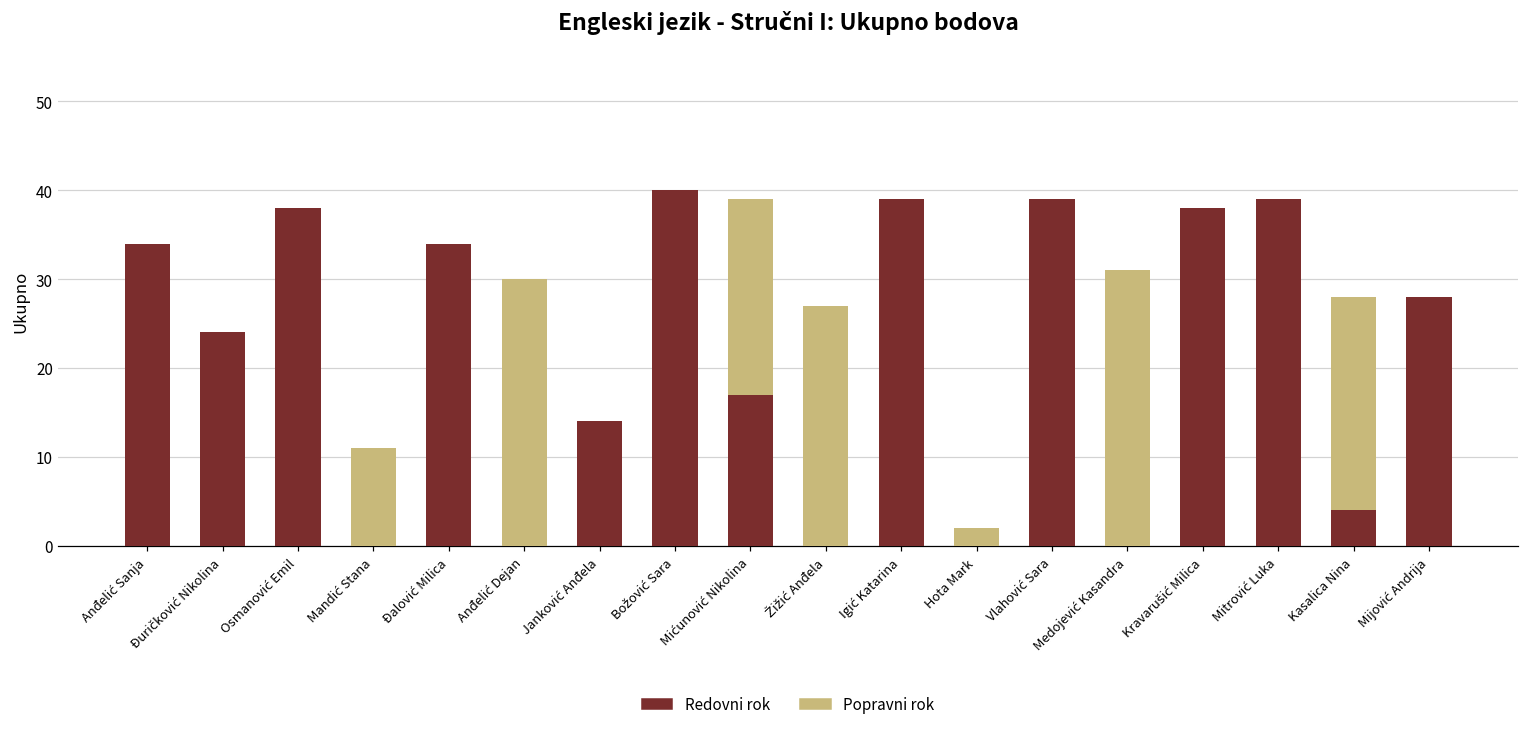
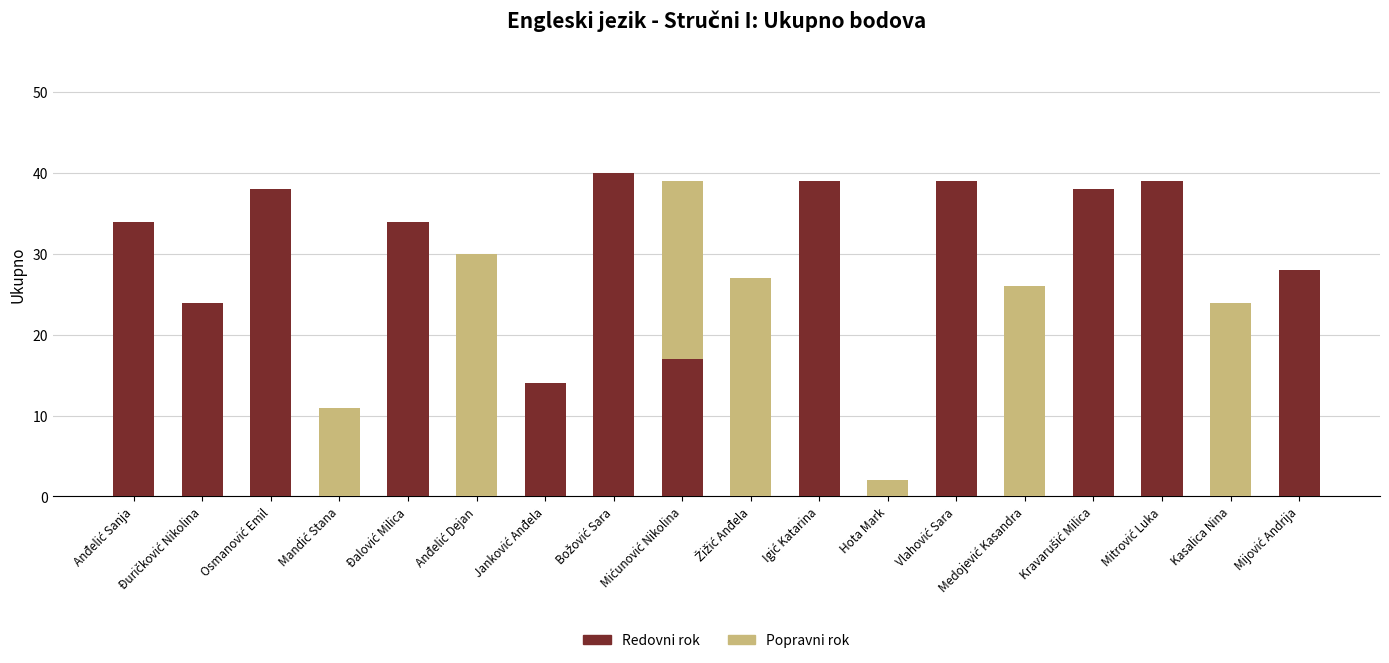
Popravni rok, Medojević Kasandra: 31 -> 26
Redovni rok, Kasalica Nina: 4 -> 0
